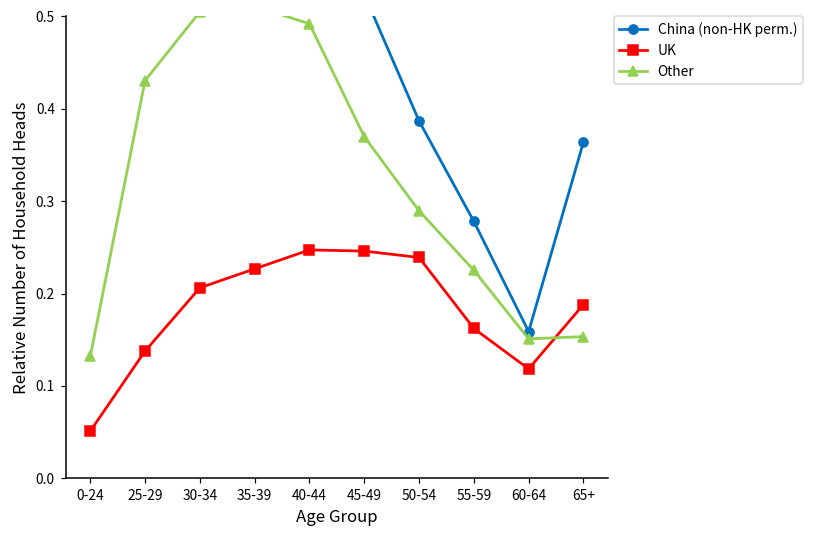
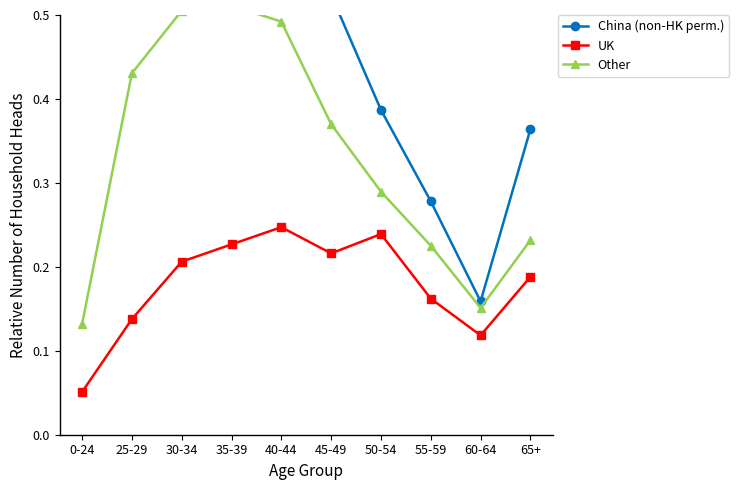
UK, 45-49: 0.25 -> 0.22
Other, 65+: 0.15 -> 0.23
